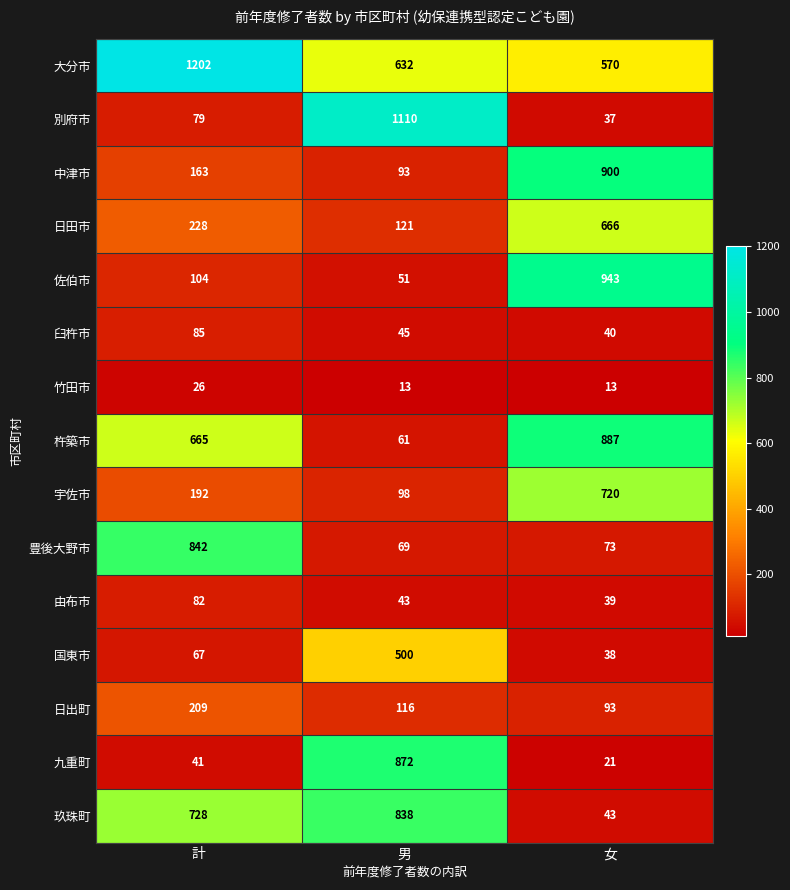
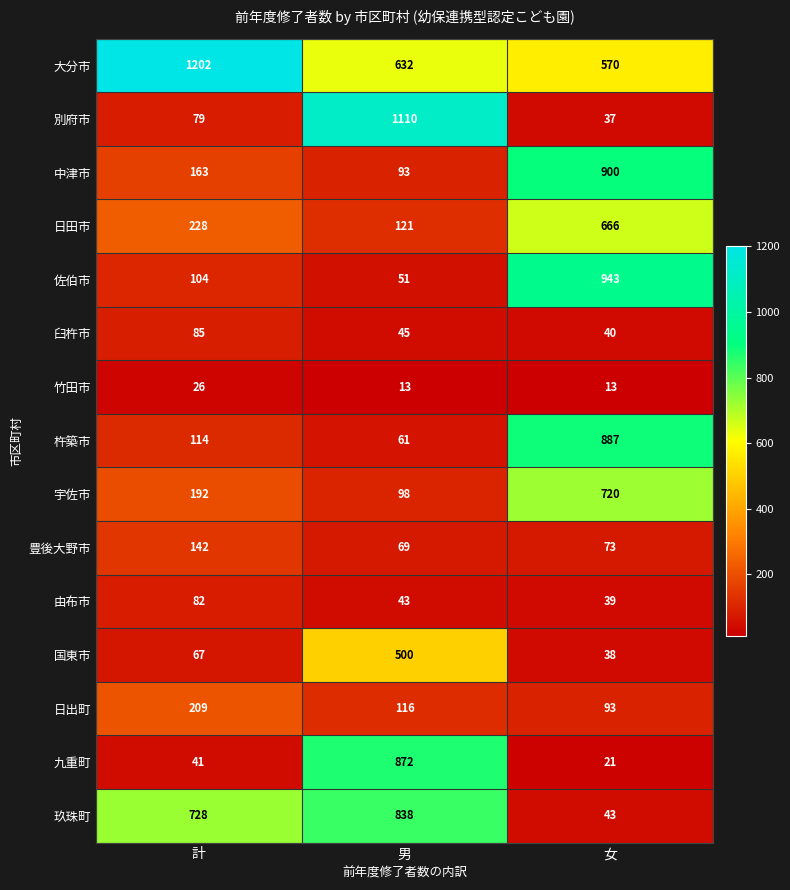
杵築市, 計: 665 -> 114
豊後大野市, 計: 842 -> 142
